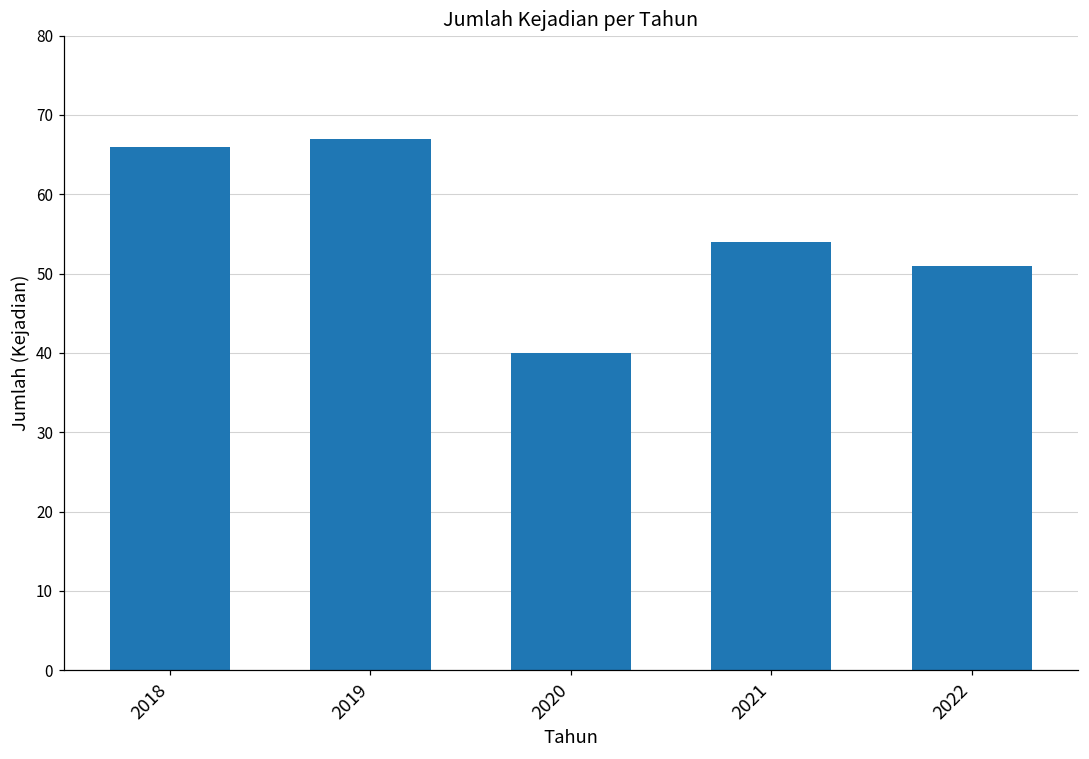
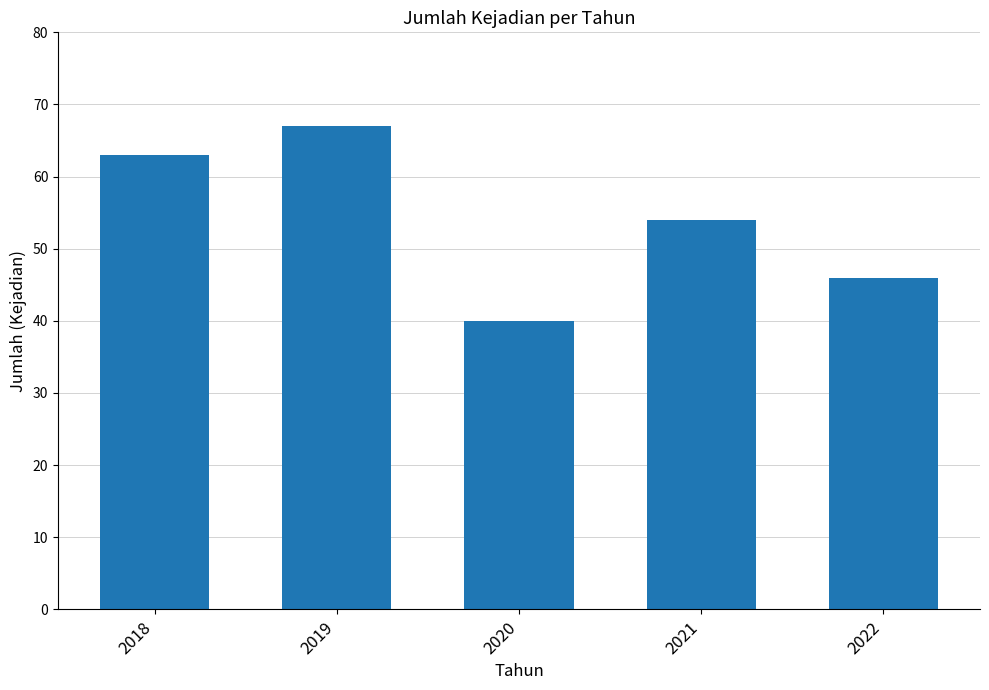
2018: 66 -> 63
2022: 51 -> 46
